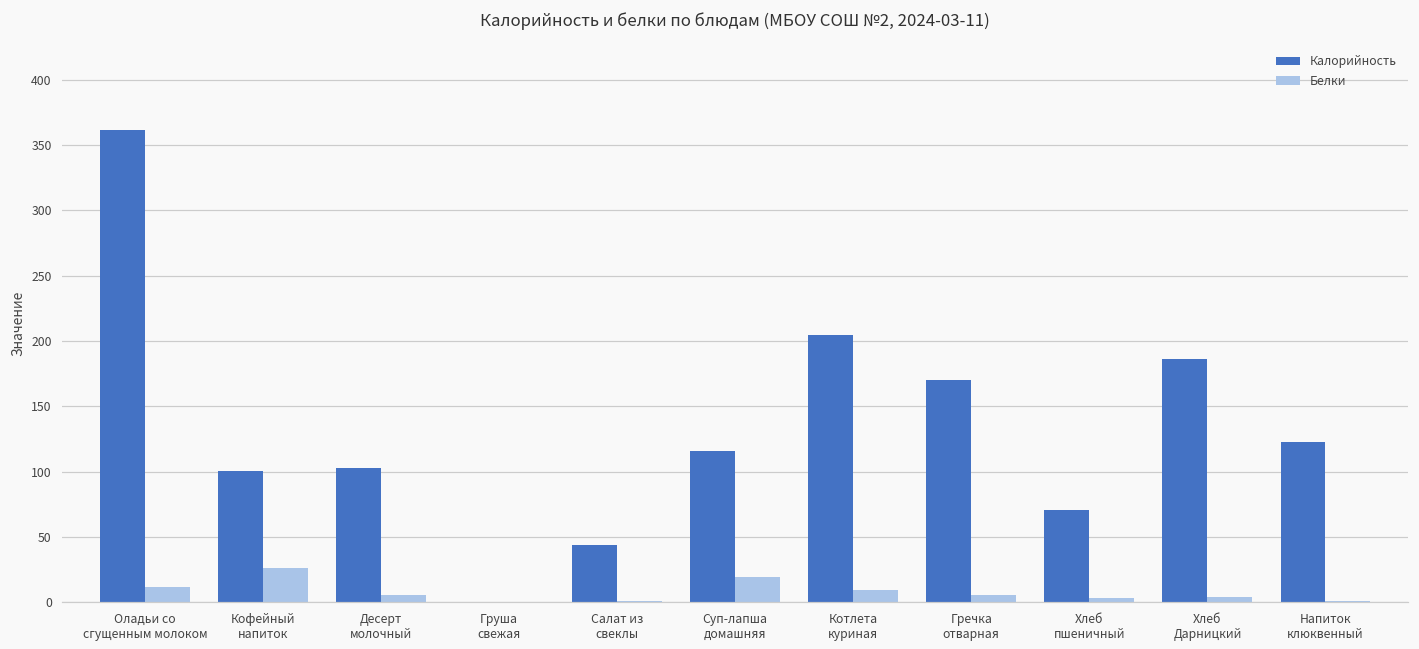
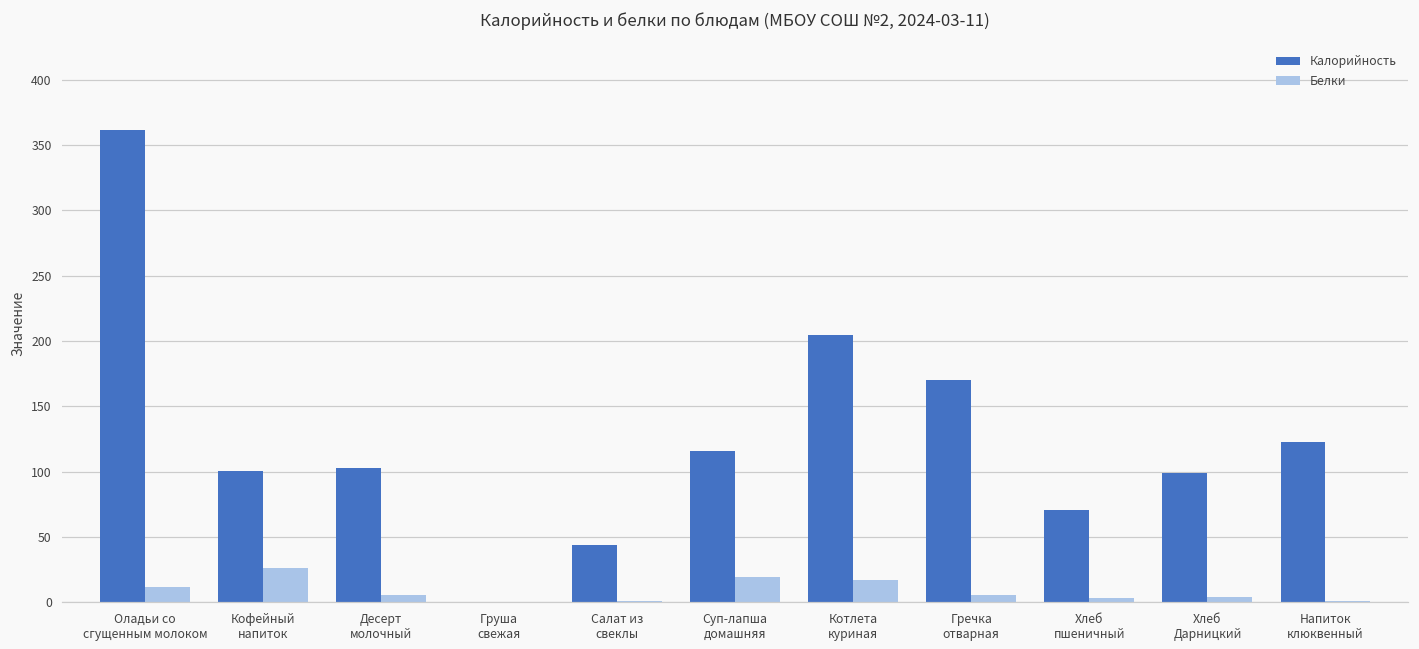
Белки, Котлета куриная: 9 -> 17
Калорийность, Хлеб Дарницкий: 186 -> 99
